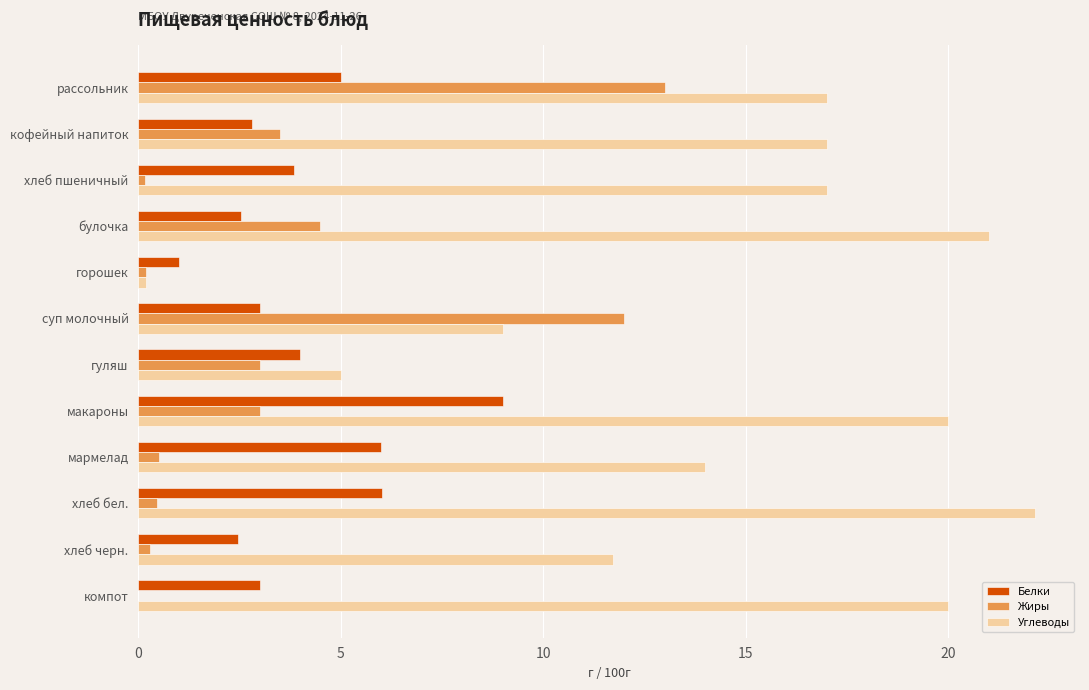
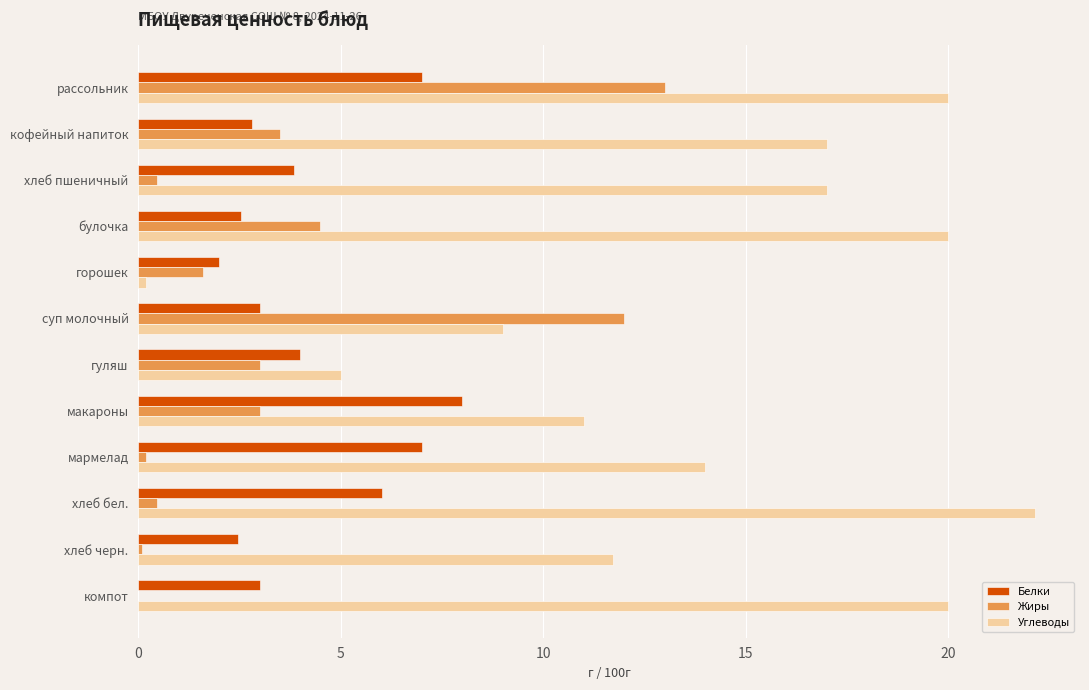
Белки, рассольник: 5 -> 7
Углеводы, рассольник: 17 -> 20
Жиры, хлеб пшеничный: 0.2 -> 0.5
Углеводы, булочка: 21 -> 20
Белки, горошек: 1 -> 2
Жиры, горошек: 0.2 -> 1.6
Белки, макароны: 9 -> 8
Углеводы, макароны: 20 -> 11
Белки, мармелад: 6 -> 7
Жиры, мармелад: 0.5 -> 0.2
Жиры, хлеб черн.: 0.3 -> 0.1
